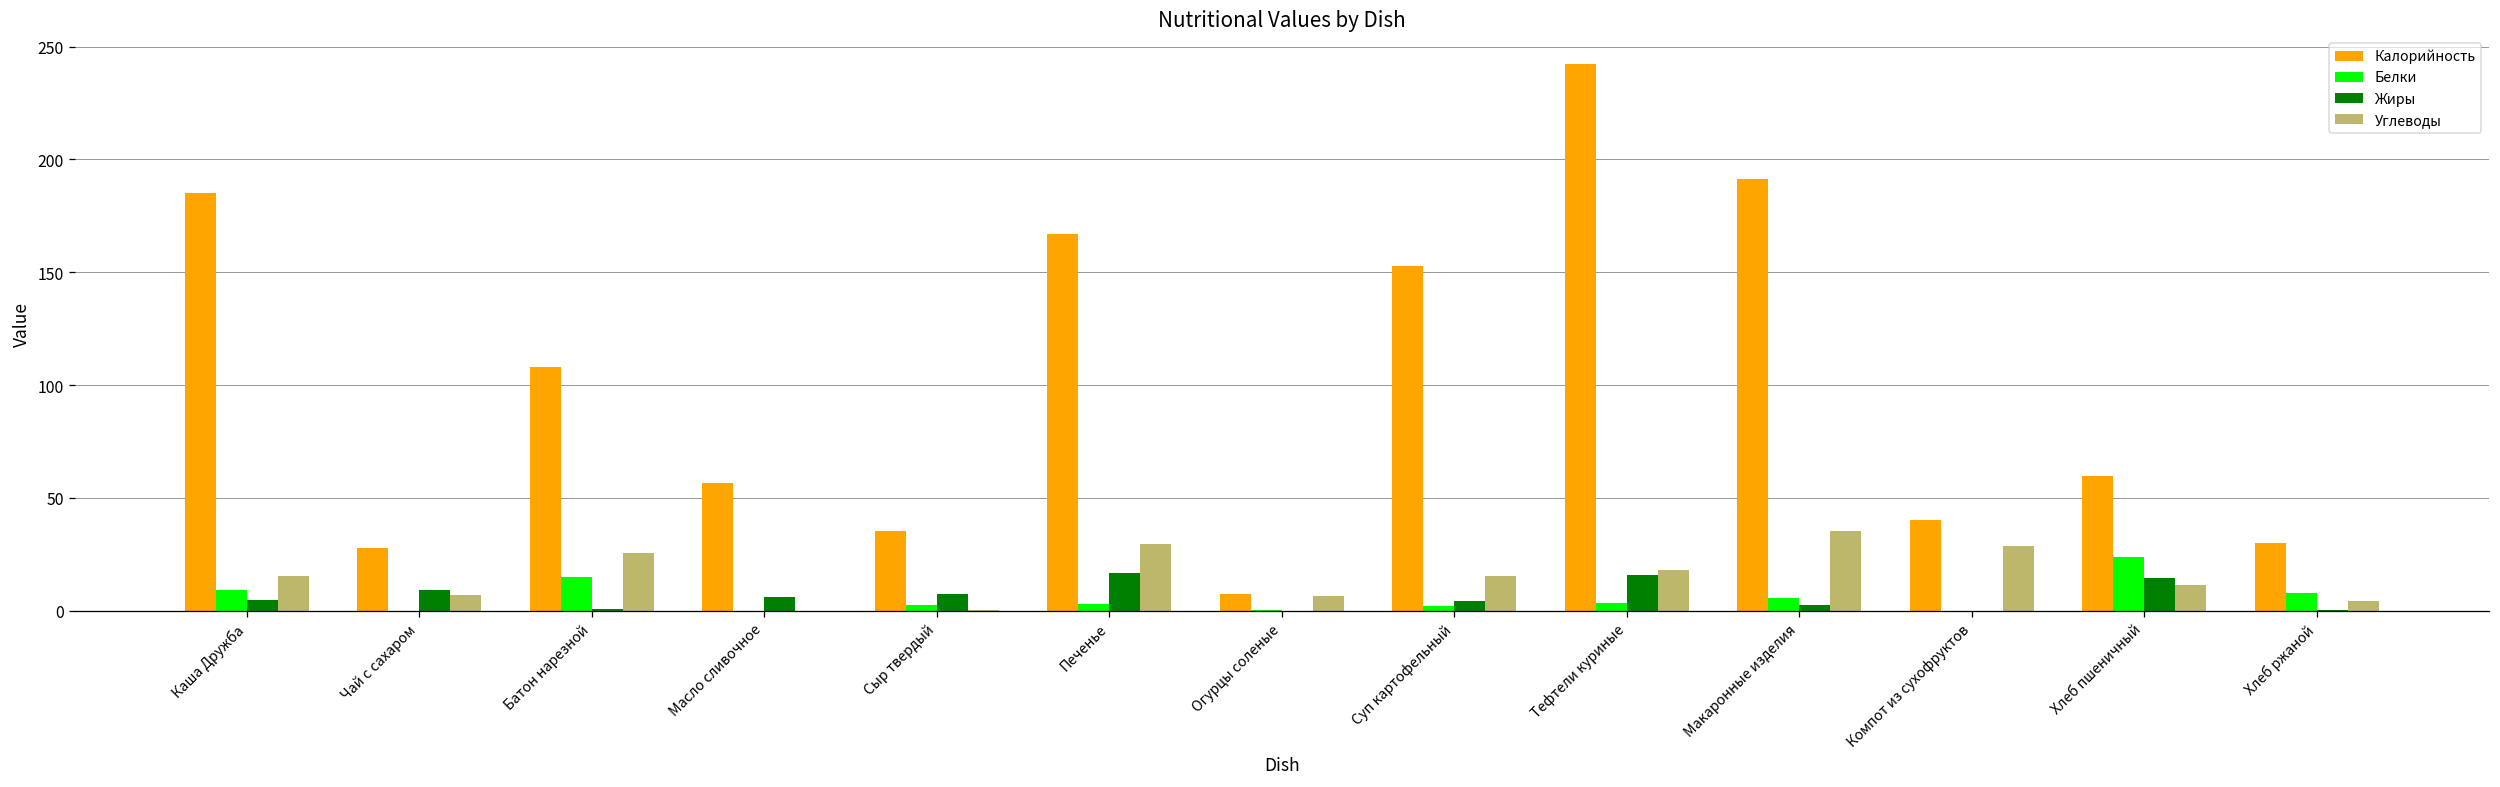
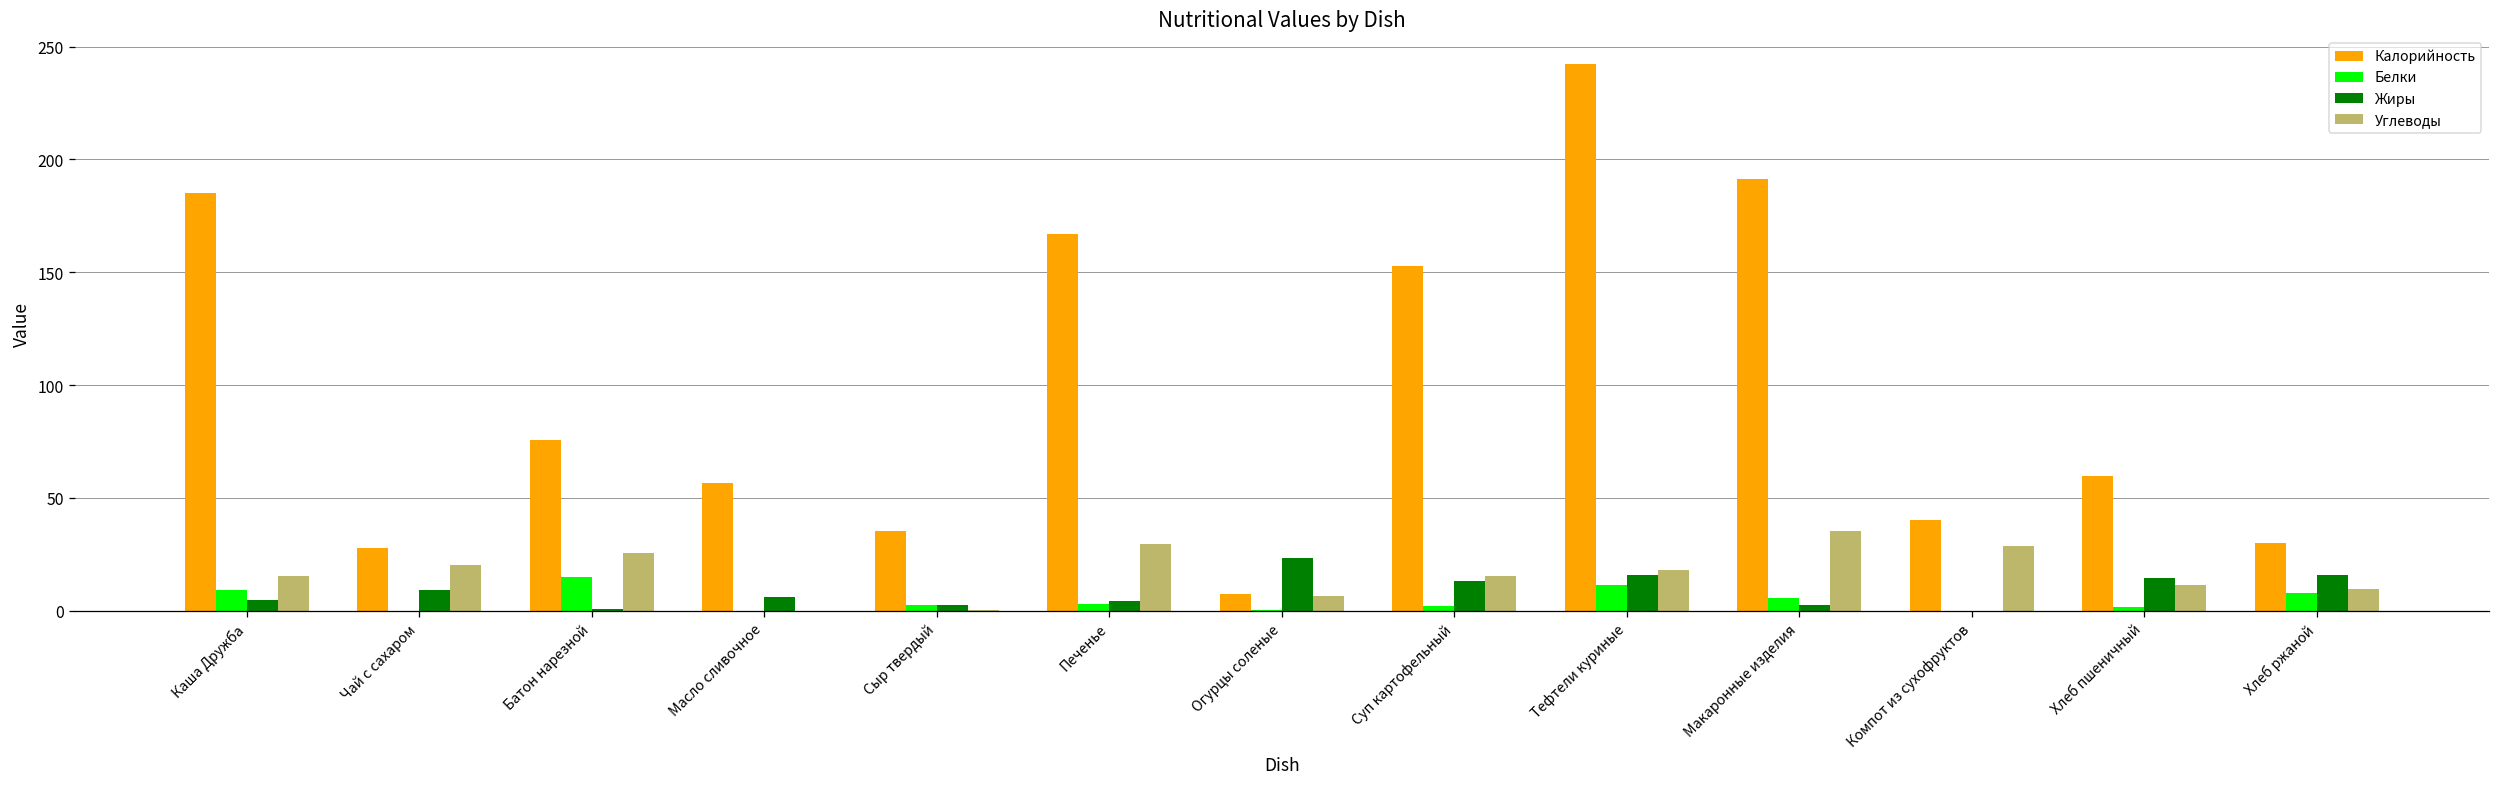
Углеводы, Чай с сахаром: 7 -> 20
Калорийность, Батон нарезной: 108 -> 76
Жиры, Сыр твердый: 7 -> 3
Жиры, Печенье: 17 -> 5
Жиры, Огурцы соленые: 0 -> 23
Жиры, Суп картофельный: 5 -> 13
Белки, Тефтели куриные: 4 -> 12
Белки, Хлеб пшеничный: 24 -> 2
Жиры, Хлеб ржаной: 0 -> 16
Углеводы, Хлеб ржаной: 5 -> 10
